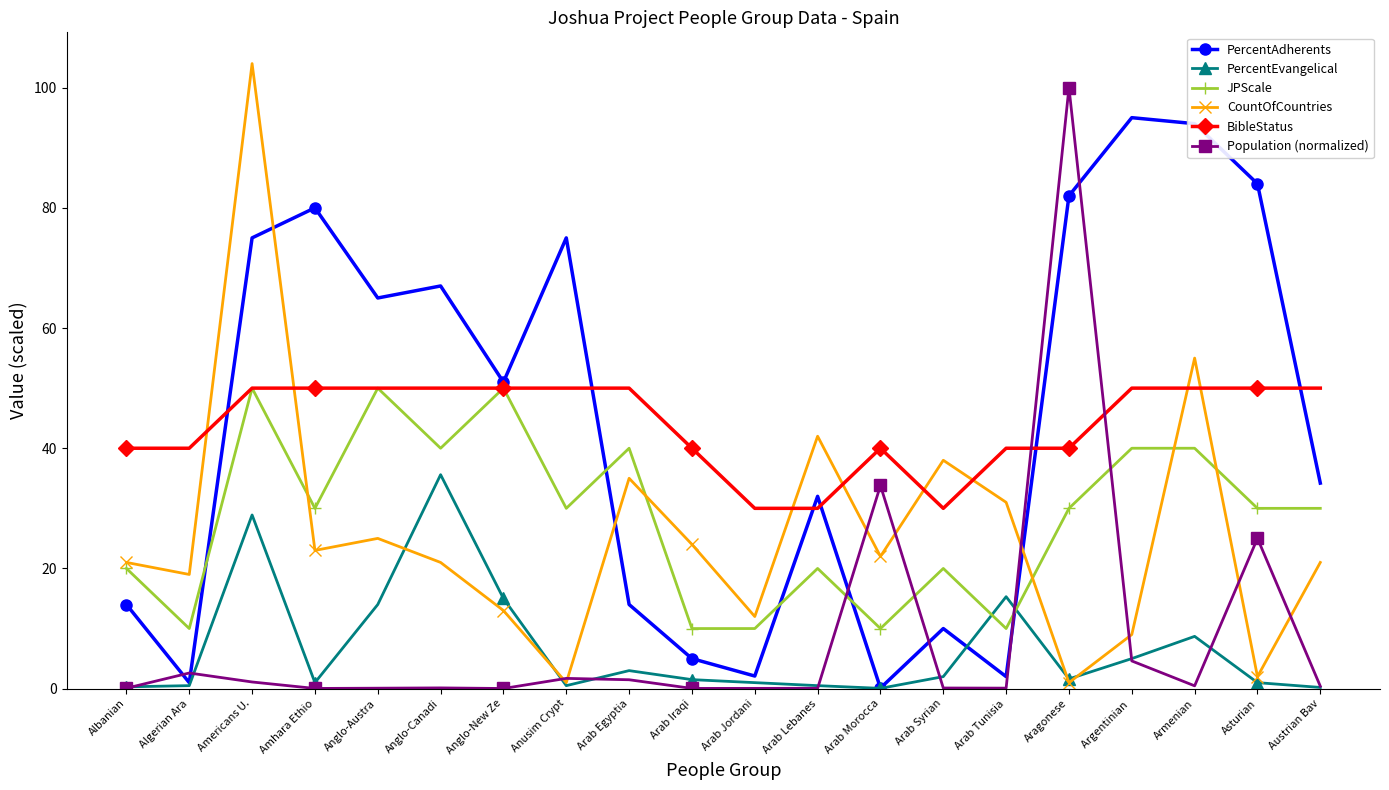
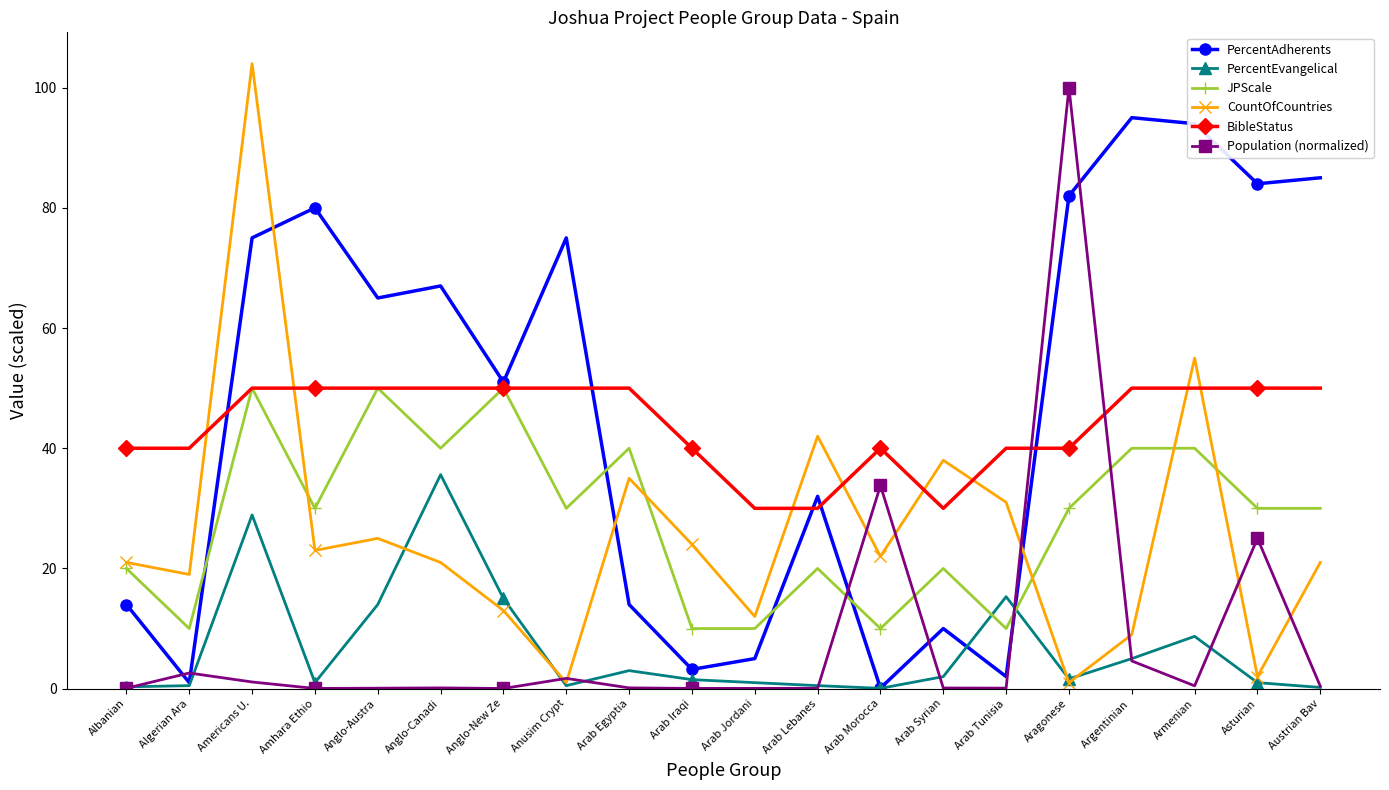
Population (normalized), Arab Egyptia: 1 -> 0
PercentAdherents, Arab Iraqi: 5 -> 3
PercentAdherents, Arab Jordani: 2 -> 5
PercentAdherents, Austrian Bav: 34 -> 85
